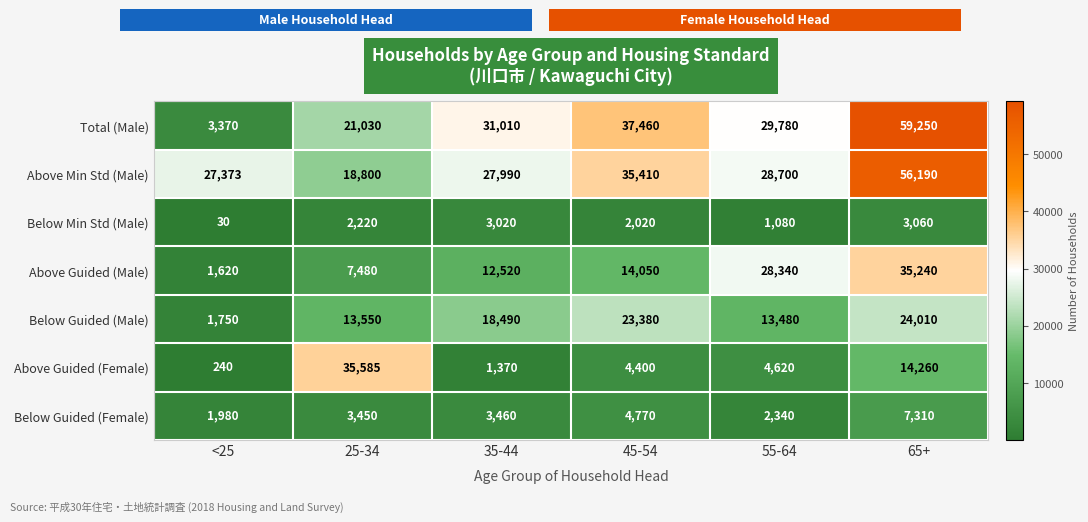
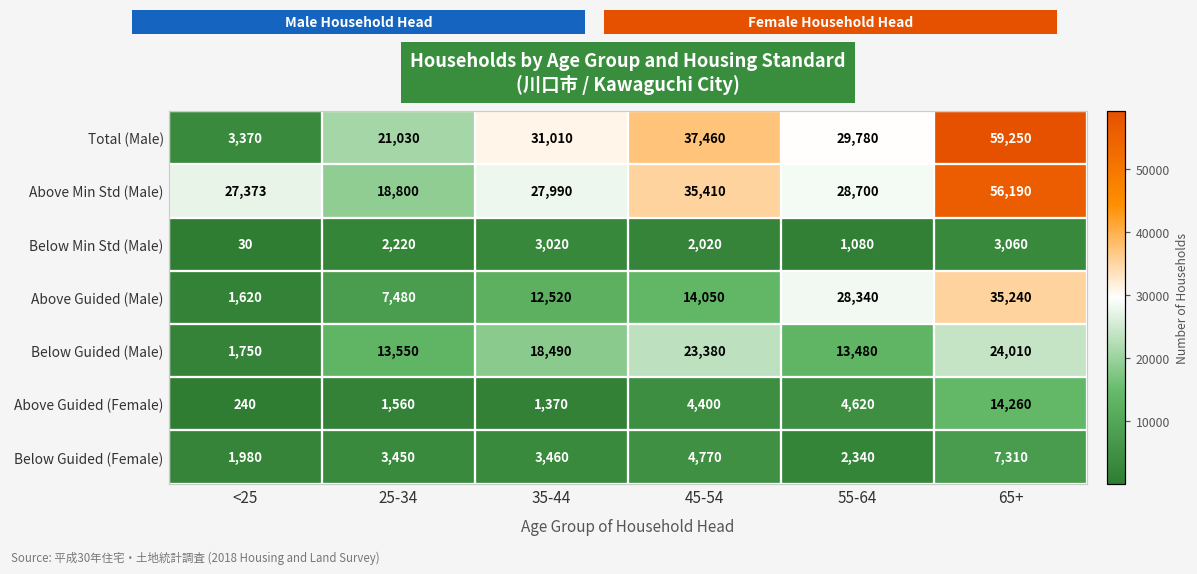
Above Guided (Female), 25-34: 35,585 -> 1,560
